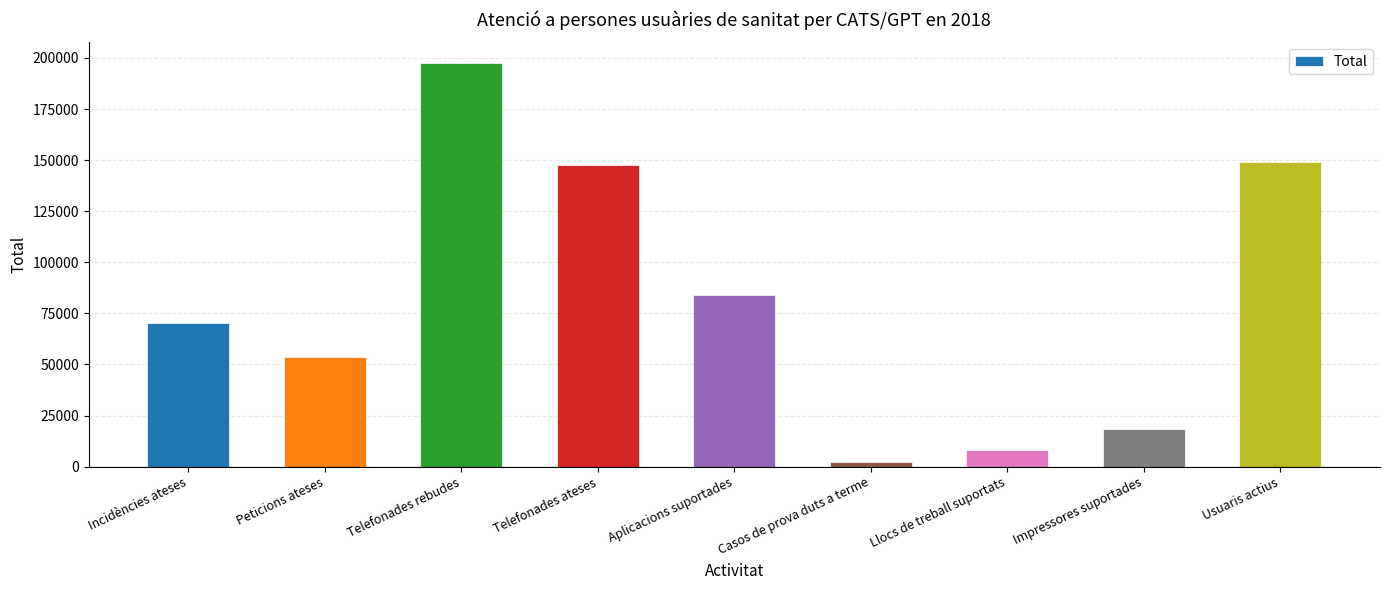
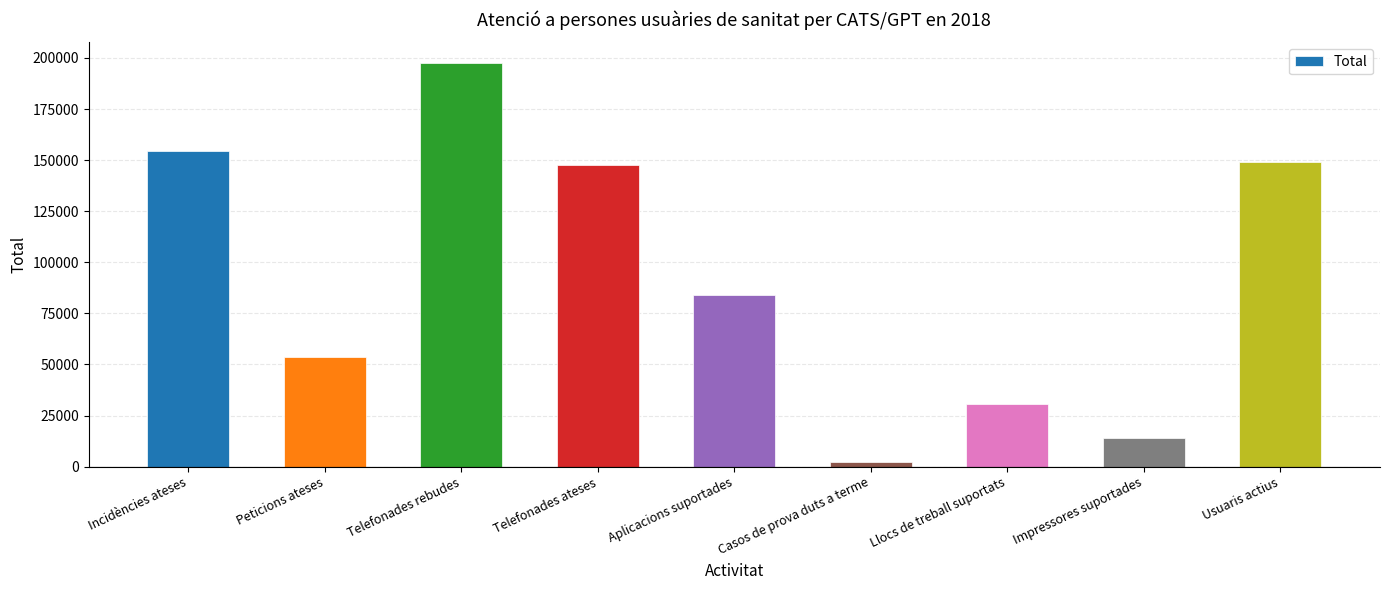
Incidències ateses: 70000 -> 154000
Llocs de treball suportats: 8000 -> 30000
Impressores suportades: 19000 -> 14000
